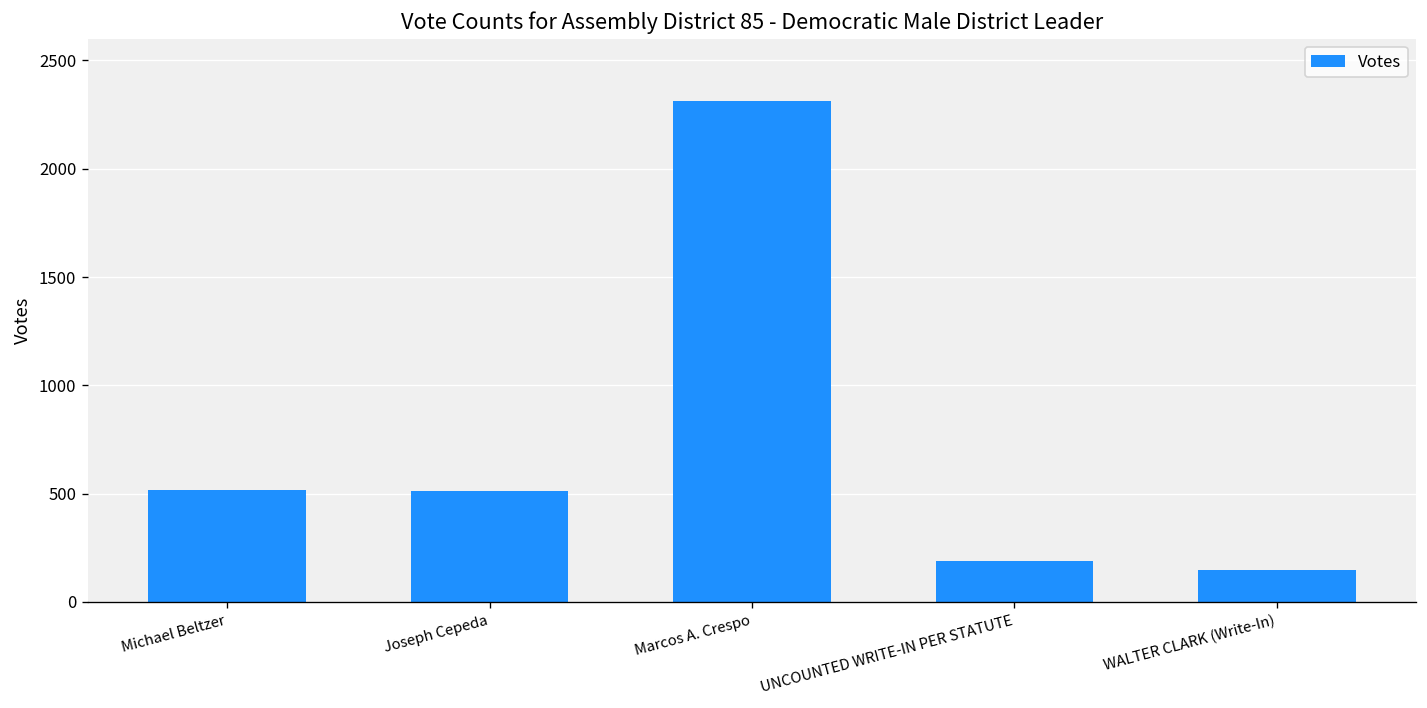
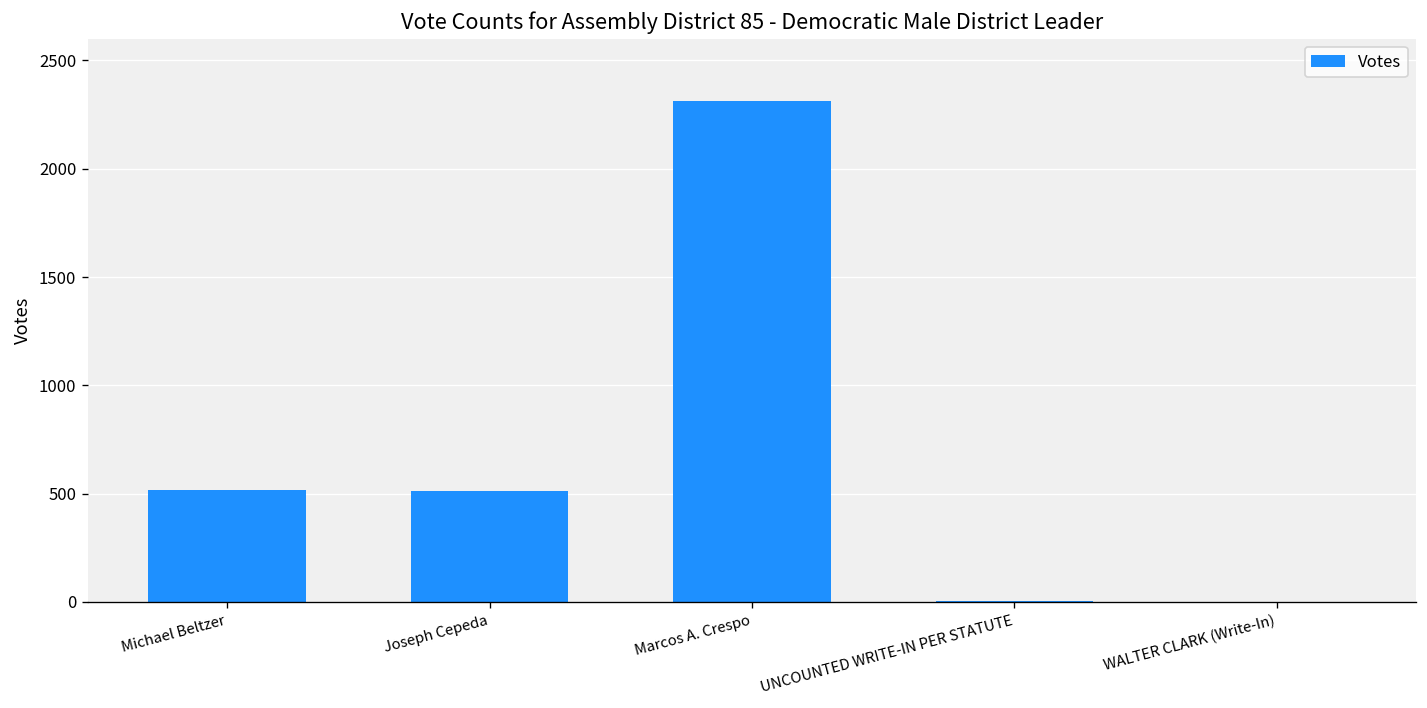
UNCOUNTED WRITE-IN PER STATUTE: 190 -> 10
WALTER CLARK (Write-In): 150 -> 0
